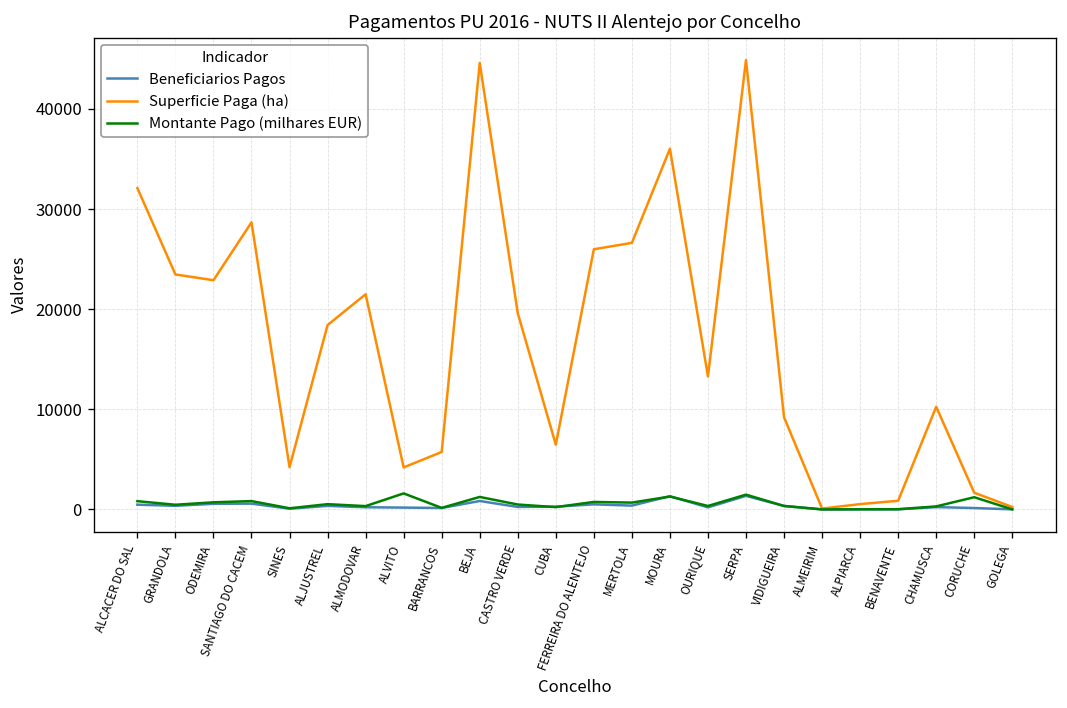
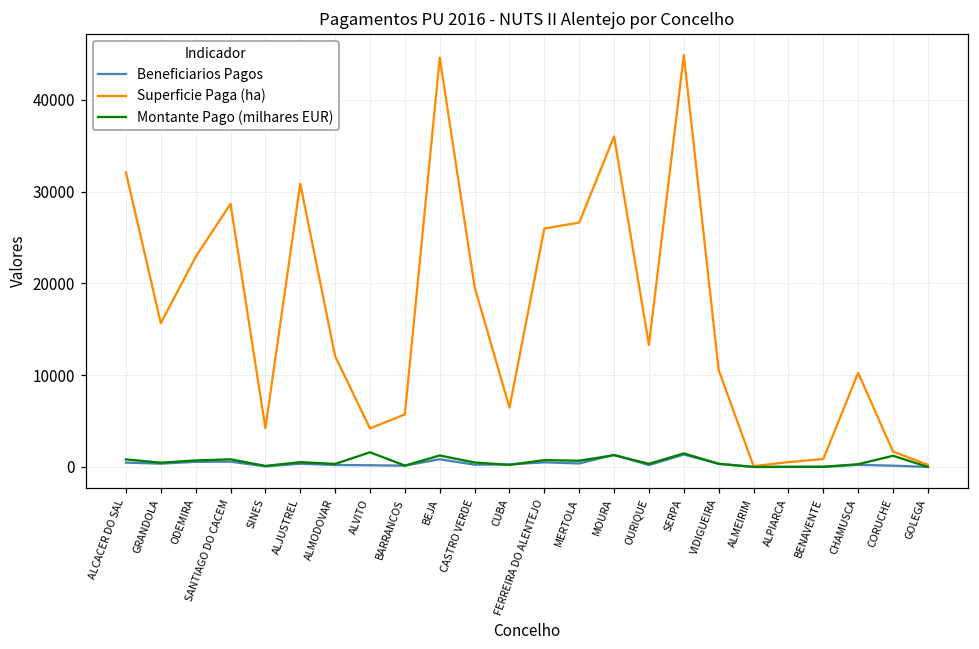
Superficie Paga (ha), GRANDOLA: 23000 -> 16000
Superficie Paga (ha), ALJUSTREL: 18000 -> 31000
Superficie Paga (ha), ALMODOVAR: 21000 -> 12000
Superficie Paga (ha), VIDIGUEIRA: 9000 -> 11000
